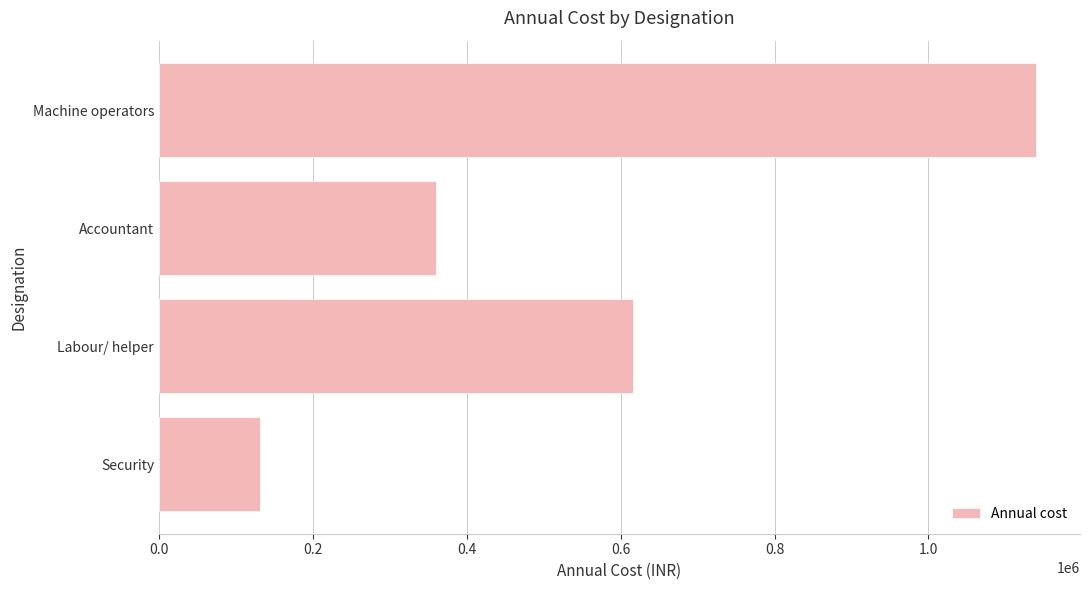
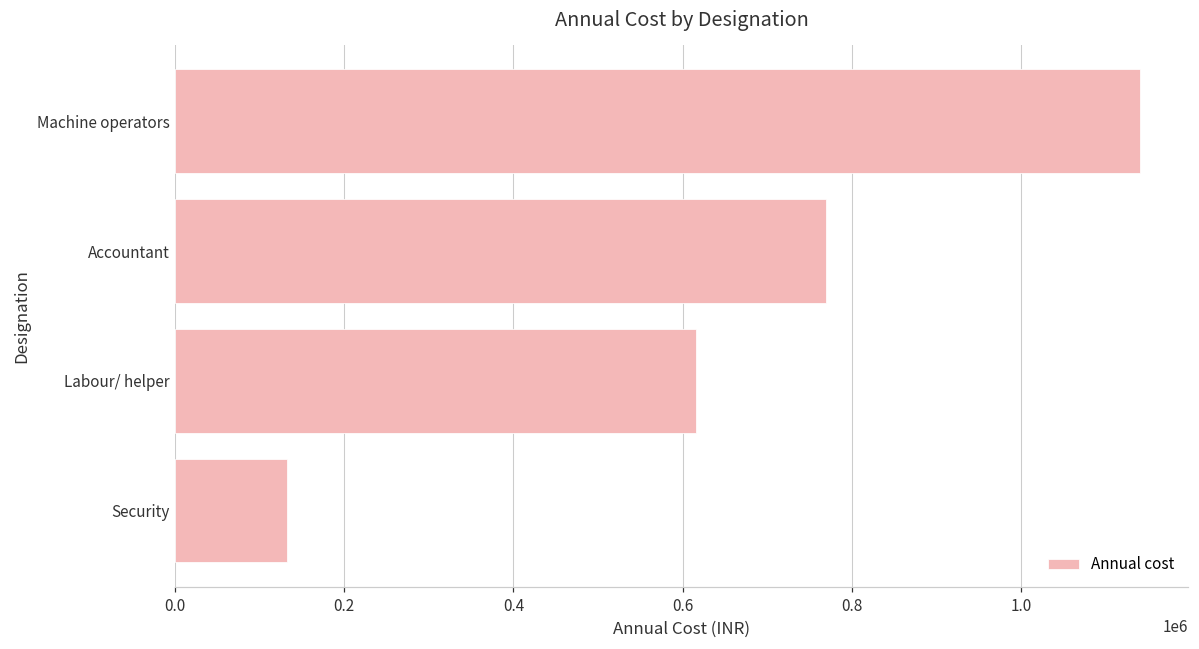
Accountant: 360000 -> 770000
